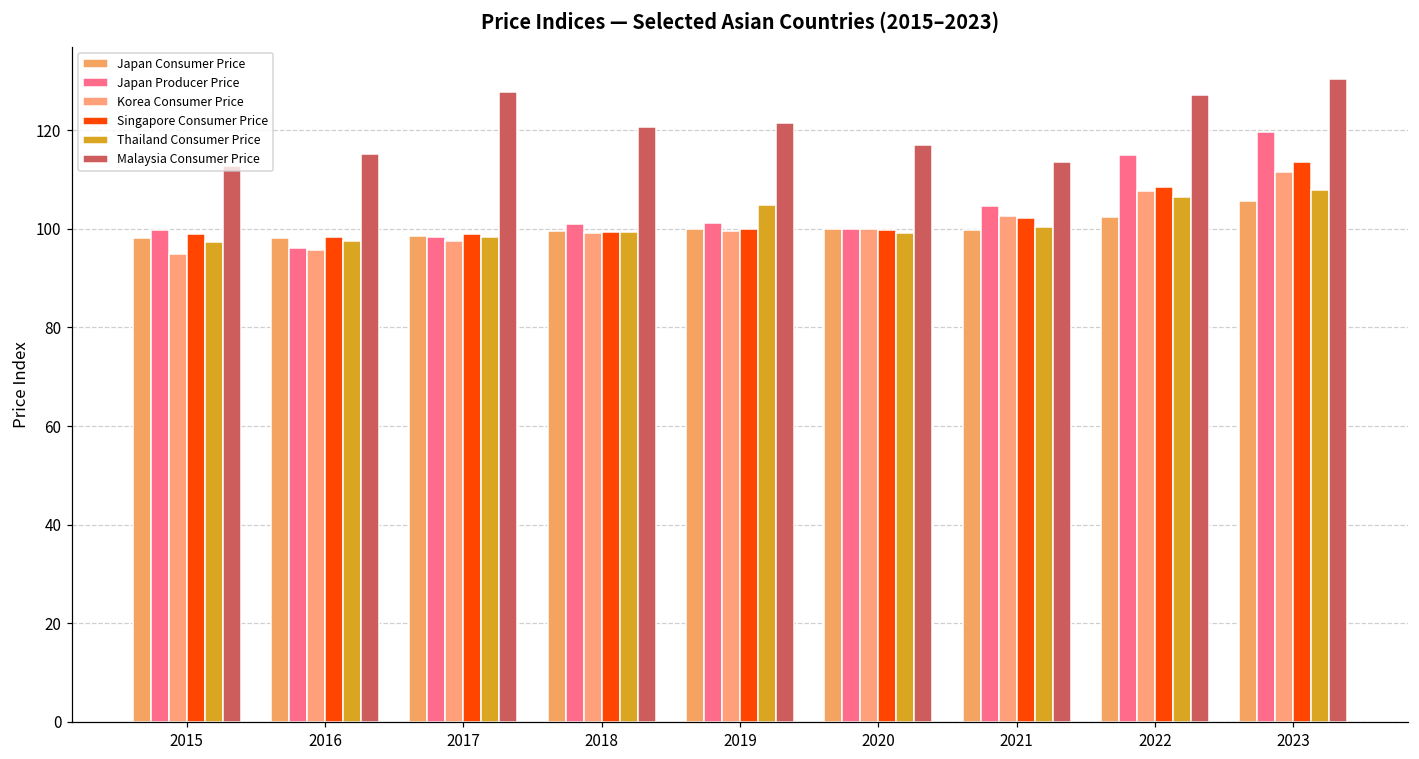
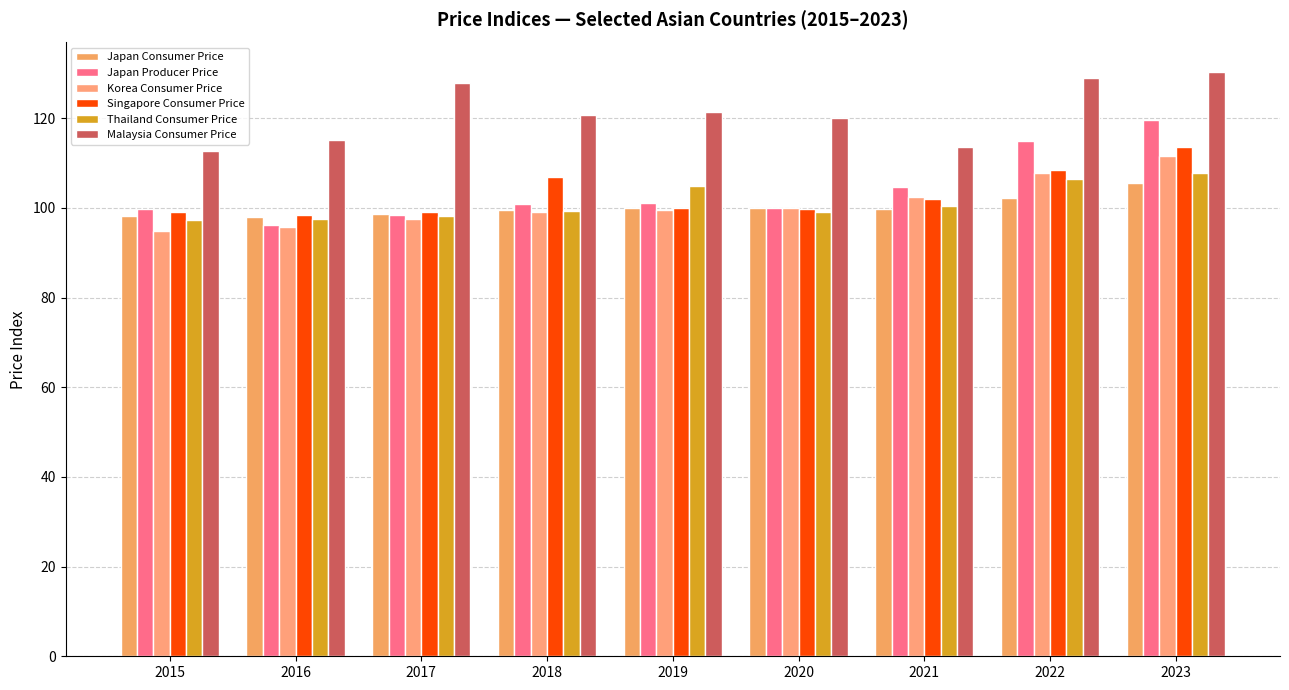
Singapore Consumer Price, 2018: 99 -> 107
Malaysia Consumer Price, 2020: 117 -> 120
Malaysia Consumer Price, 2022: 127 -> 129
